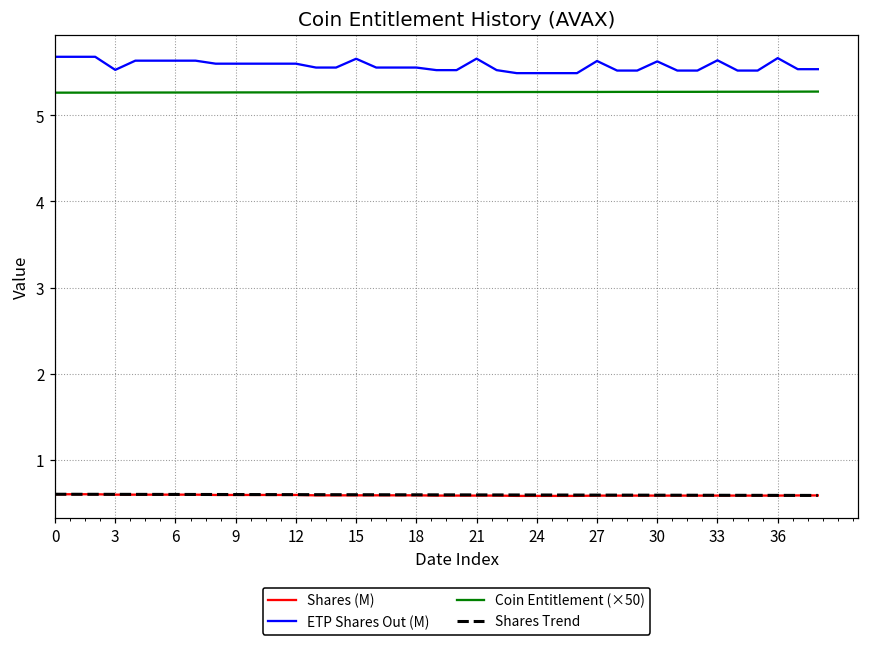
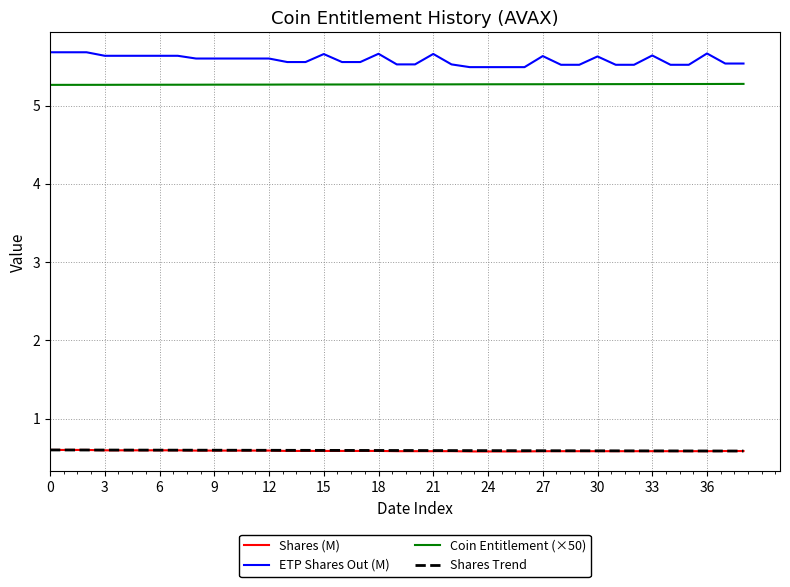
ETP Shares Out (M), 3: 5.5 -> 5.6
ETP Shares Out (M), 18: 5.6 -> 5.7
